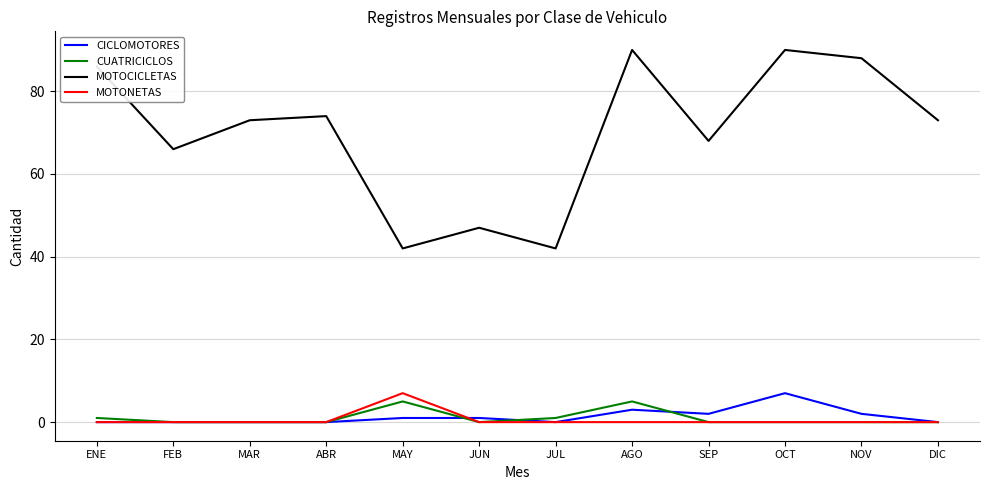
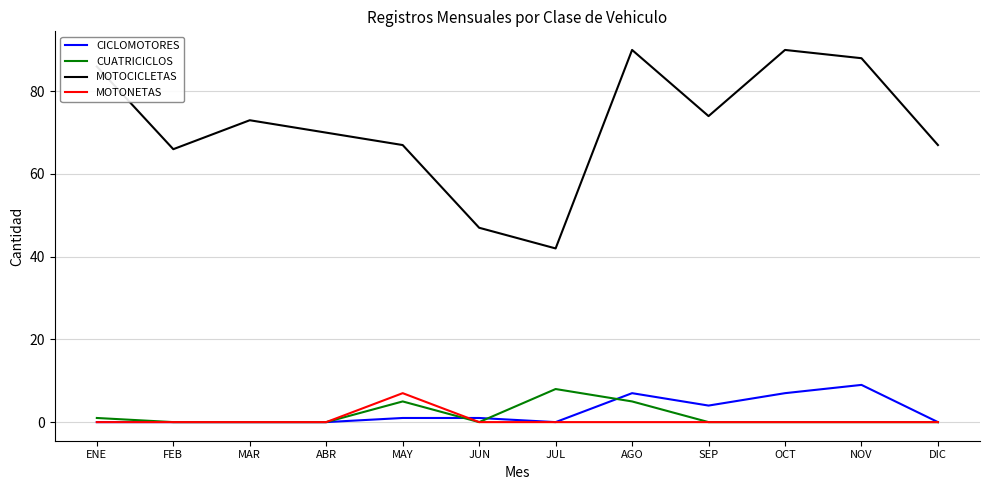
MOTOCICLETAS, ABR: 74 -> 70
MOTOCICLETAS, MAY: 42 -> 67
CUATRICICLOS, JUL: 1 -> 8
CICLOMOTORES, AGO: 3 -> 7
CICLOMOTORES, SEP: 2 -> 4
MOTOCICLETAS, SEP: 68 -> 74
CICLOMOTORES, NOV: 2 -> 9
MOTOCICLETAS, DIC: 73 -> 67
